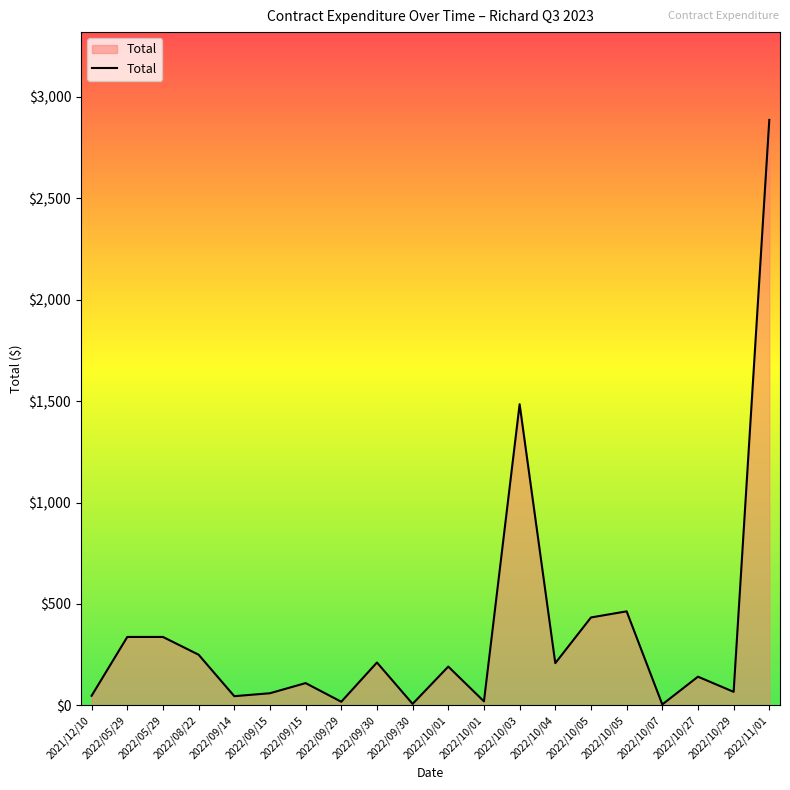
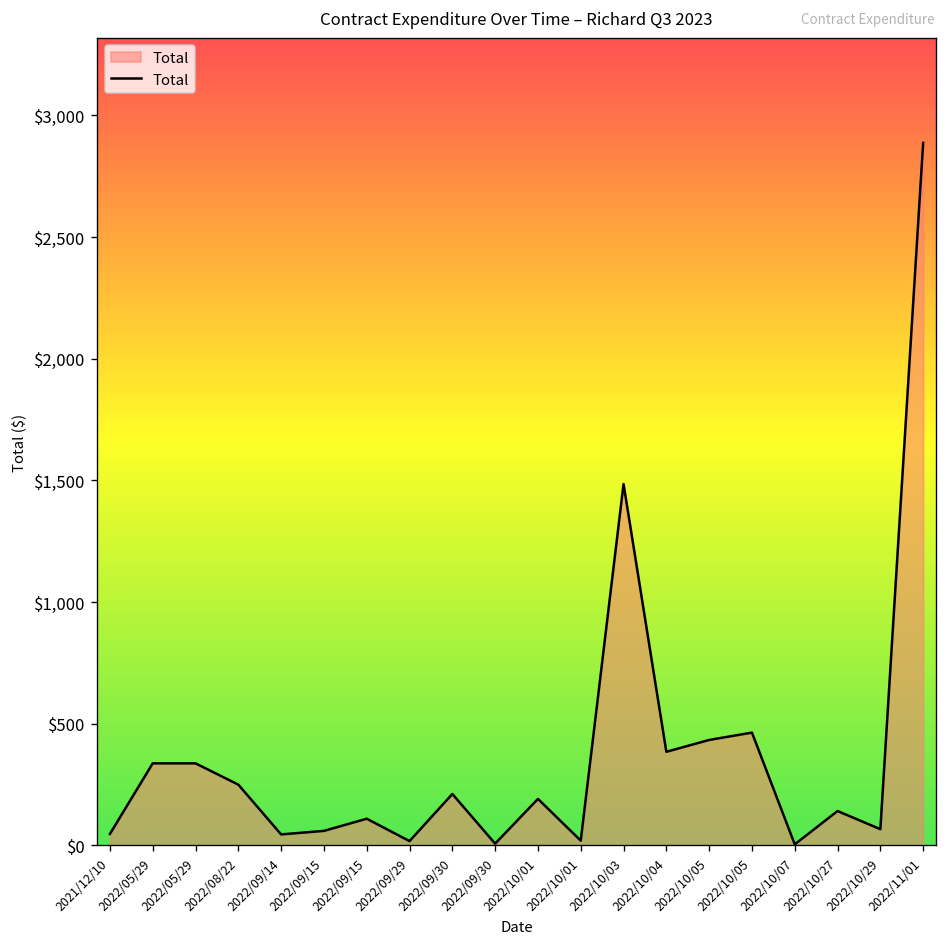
2022/10/04: $210 -> $390
